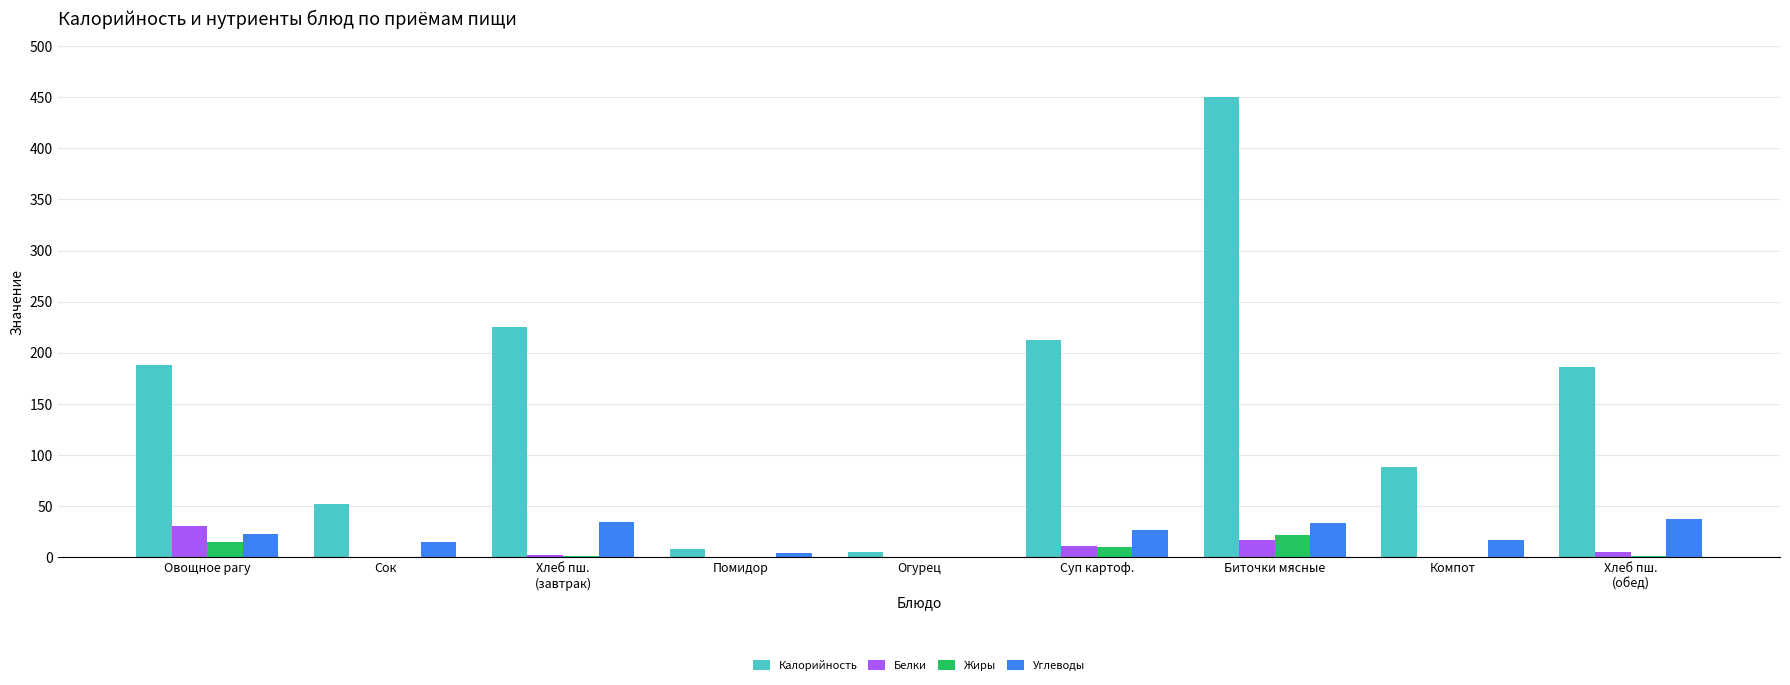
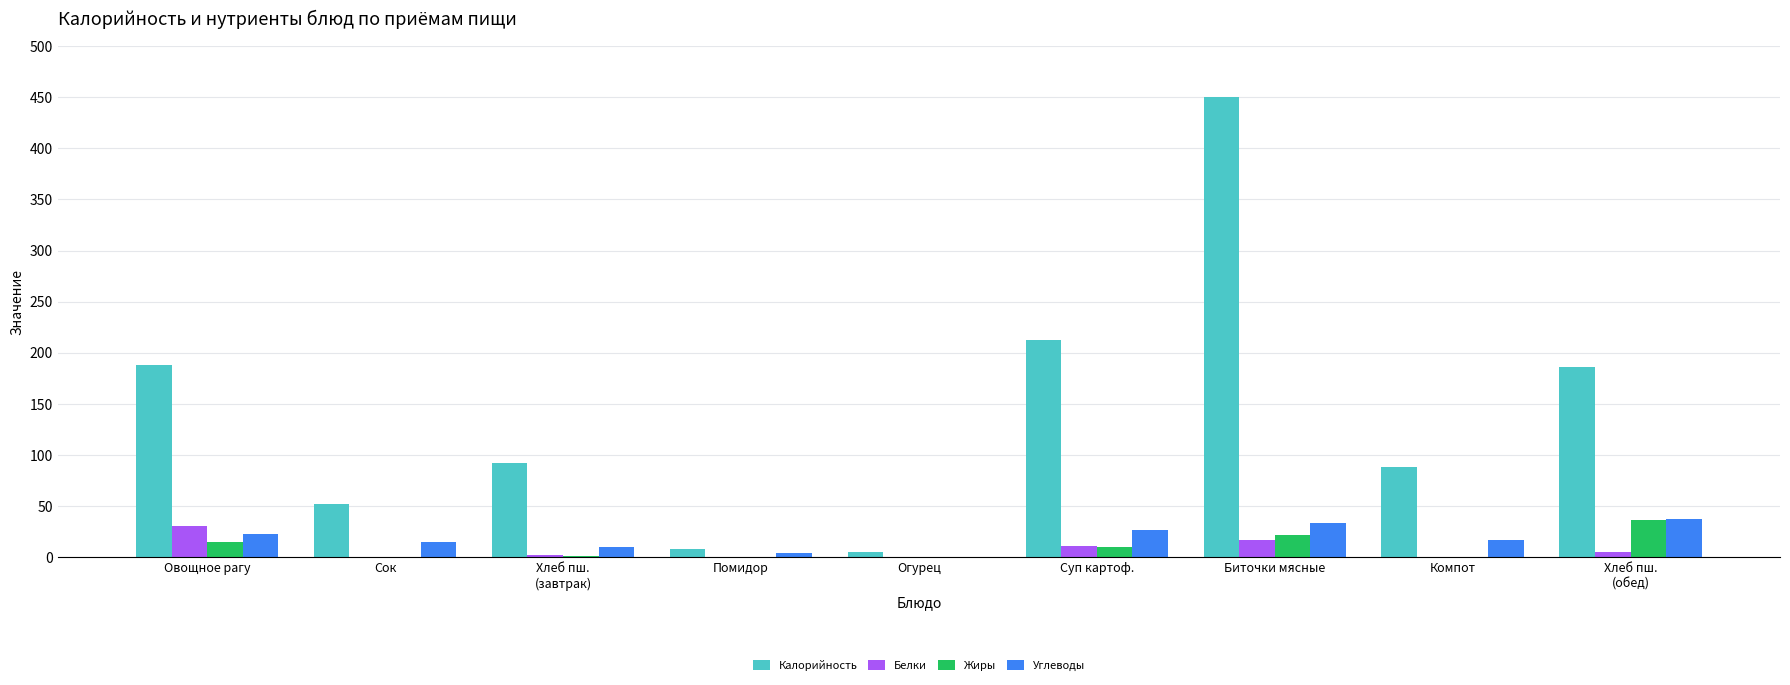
Калорийность, Хлеб пш. (завтрак): 225 -> 92
Углеводы, Хлеб пш. (завтрак): 35 -> 11
Жиры, Хлеб пш. (обед): 1 -> 37
